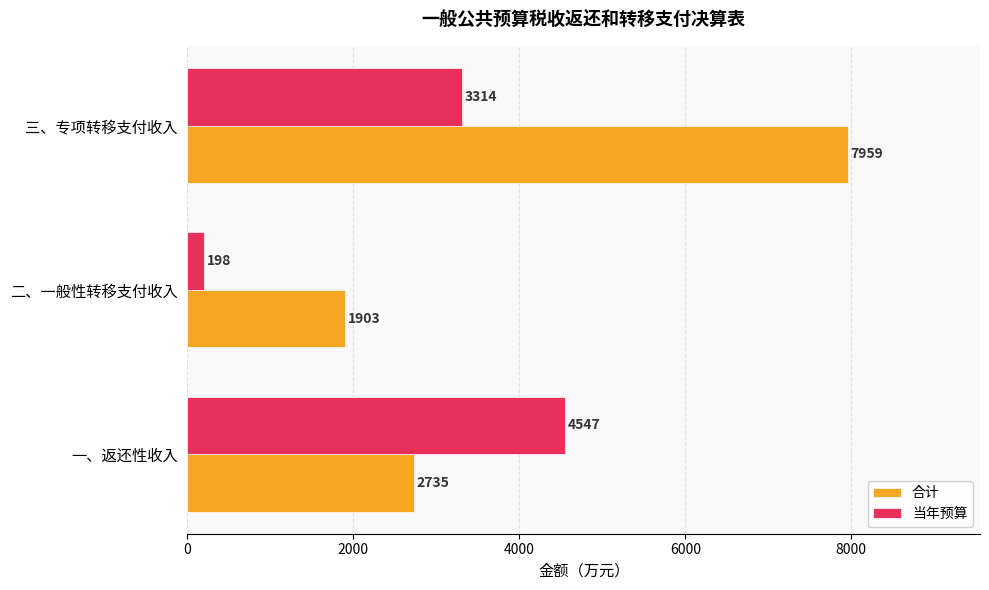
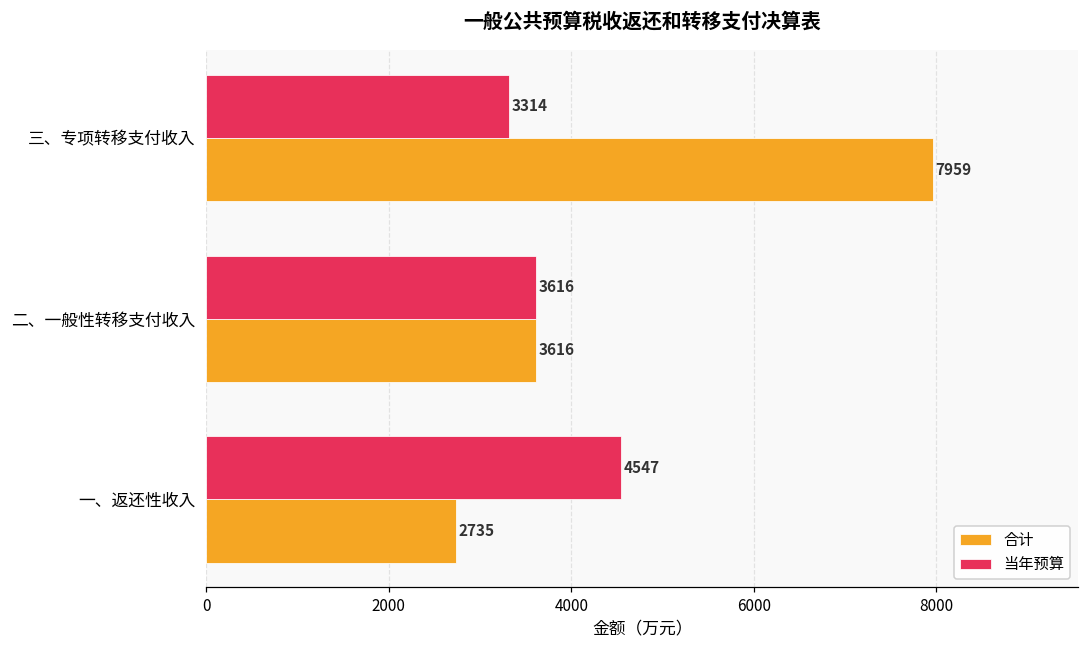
当年预算, 二、一般性转移支付收入: 198 -> 3616
合计, 二、一般性转移支付收入: 1903 -> 3616
